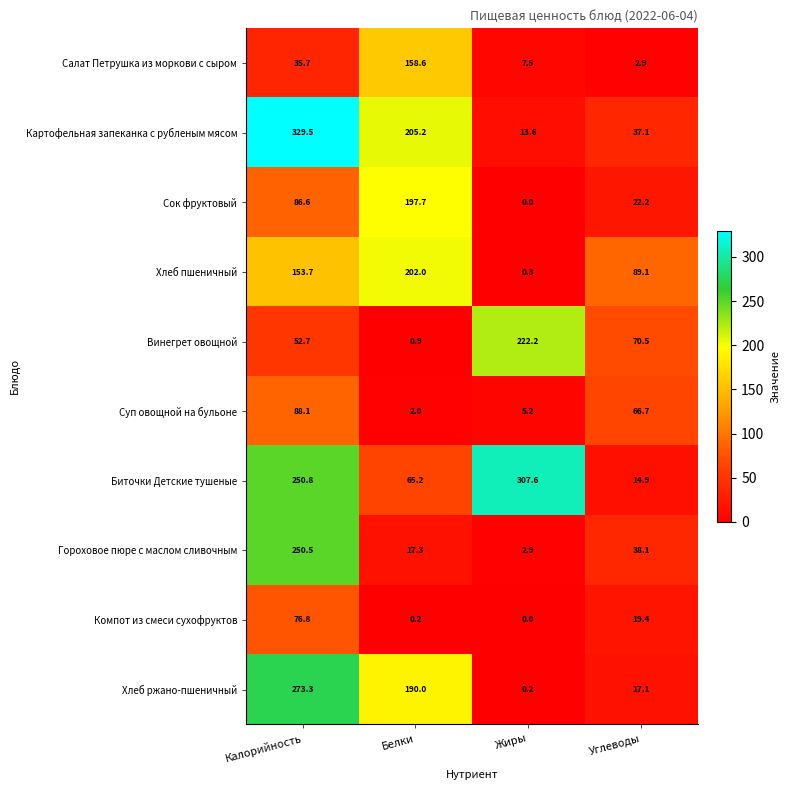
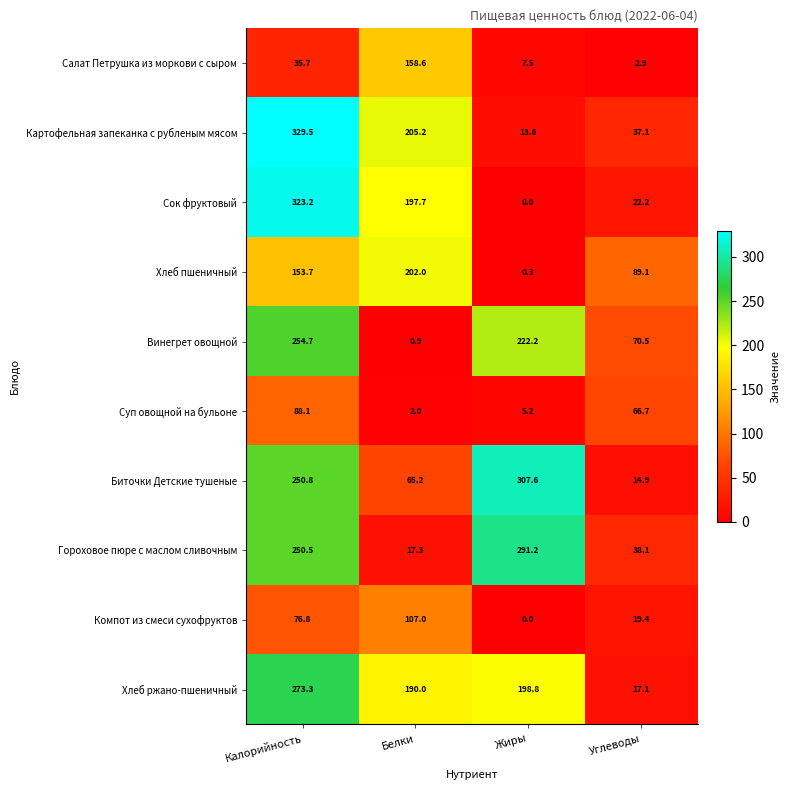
Сок фруктовый, Калорийность: 86.6 -> 323.2
Винегрет овощной, Калорийность: 52.7 -> 254.7
Гороховое пюре с маслом сливочным, Жиры: 2.9 -> 291.2
Компот из смеси сухофруктов, Белки: 0.2 -> 107.0
Хлеб ржано-пшеничный, Жиры: 0.2 -> 198.8
